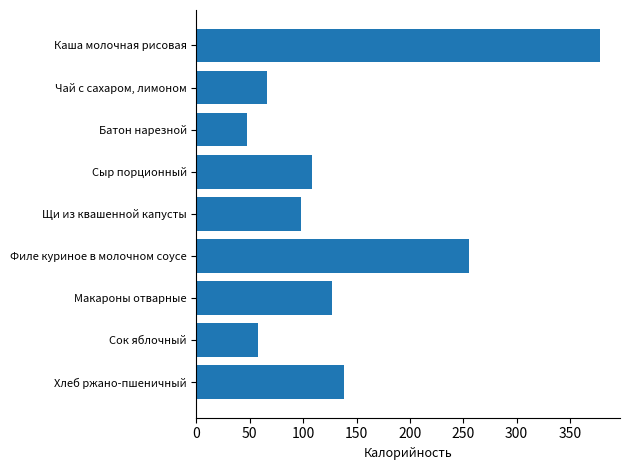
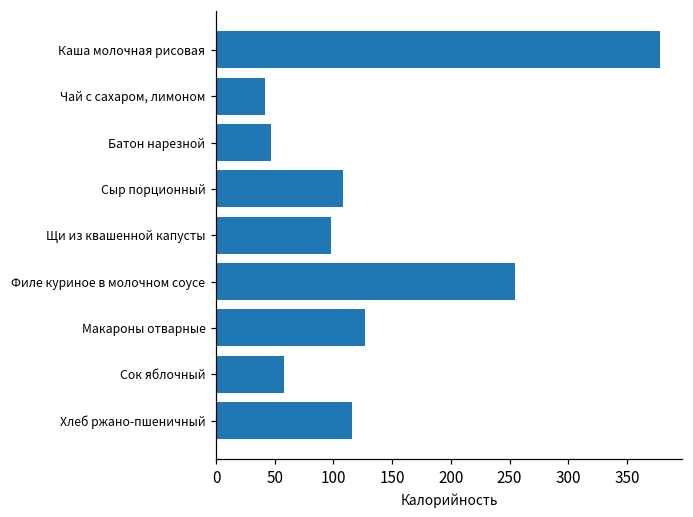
Чай с сахаром, лимоном: 66 -> 42
Хлеб ржано-пшеничный: 138 -> 116
